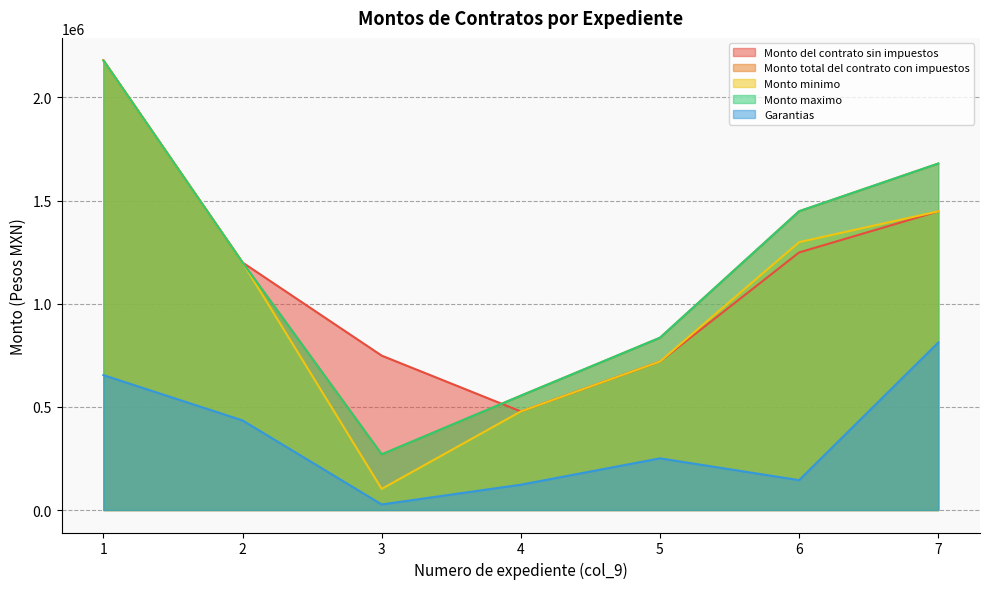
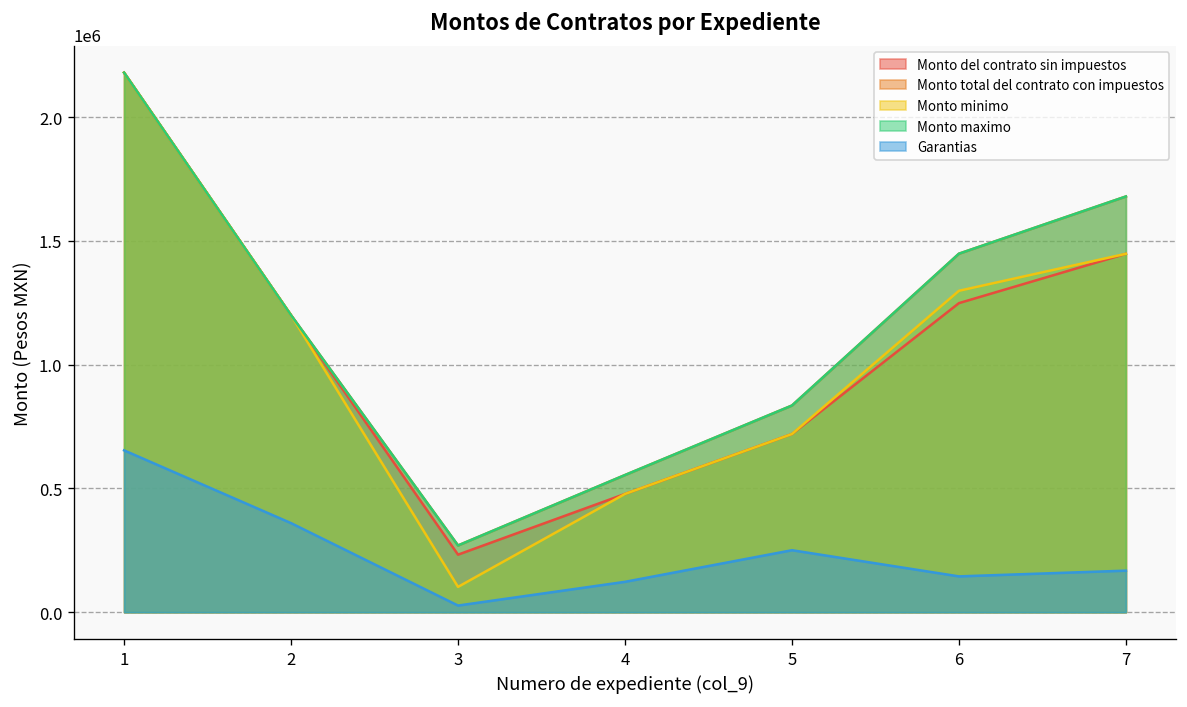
Garantias, 2: 430000 -> 360000
Monto del contrato sin impuestos, 3: 750000 -> 230000
Garantias, 7: 810000 -> 170000
